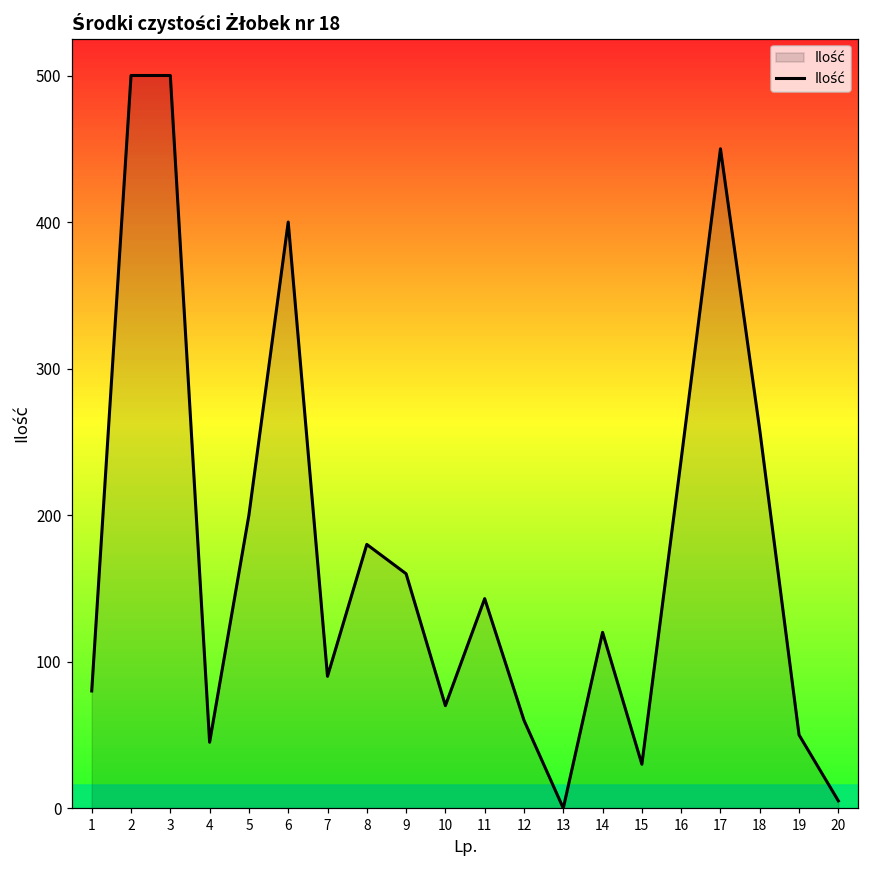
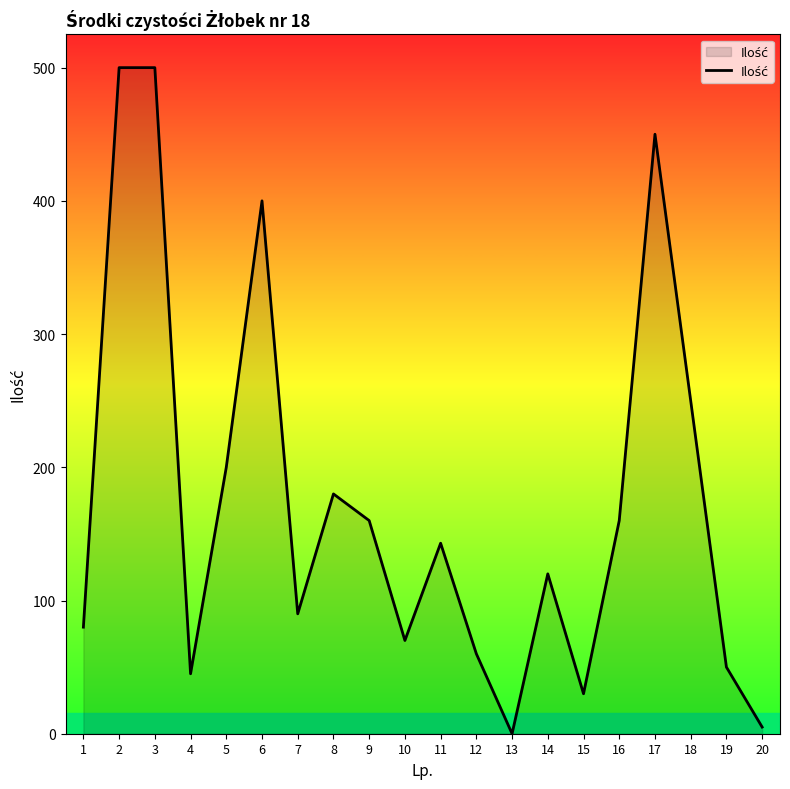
16: 238 -> 160
18: 258 -> 250
